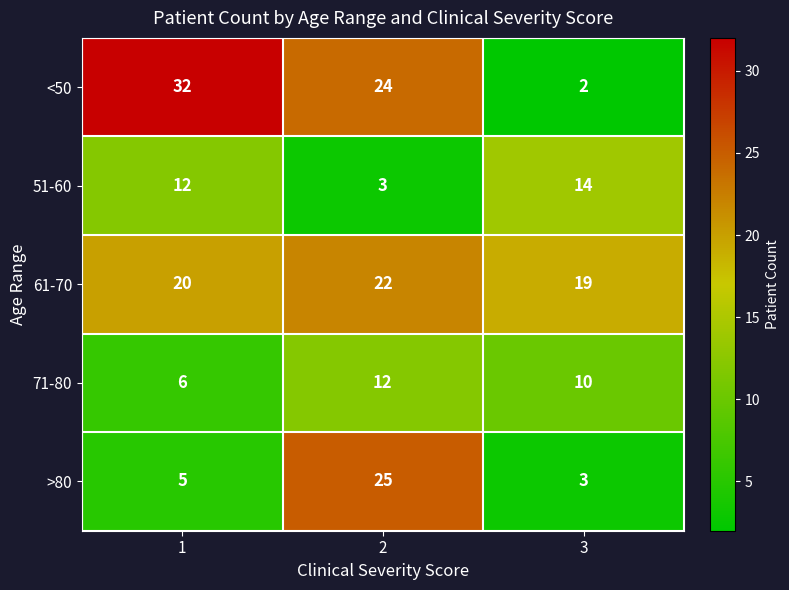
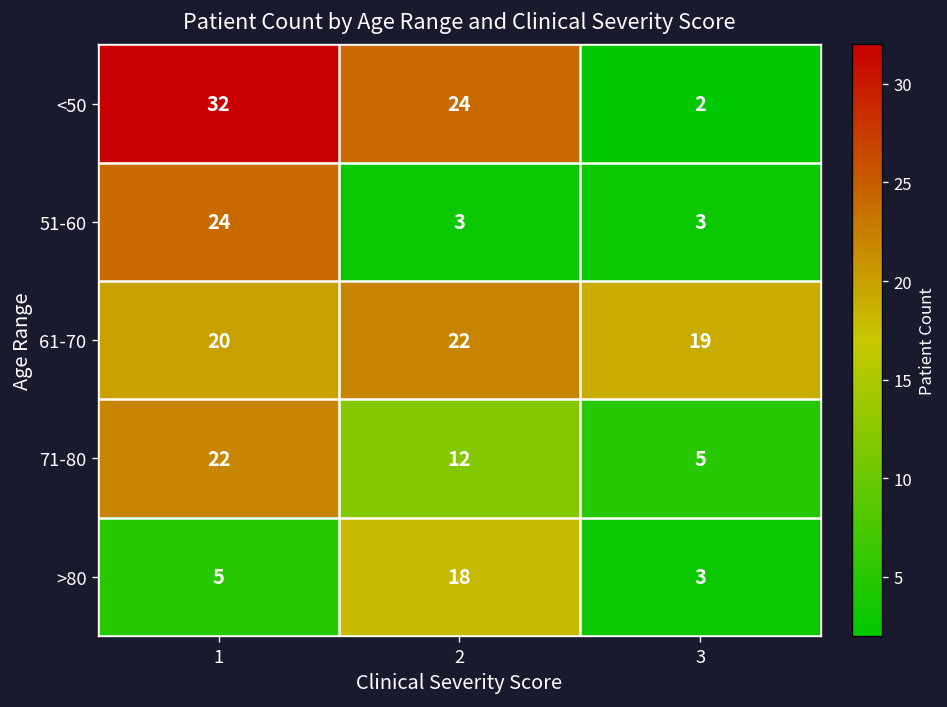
51-60, 1: 12 -> 24
51-60, 3: 14 -> 3
71-80, 1: 6 -> 22
71-80, 3: 10 -> 5
>80, 2: 25 -> 18
